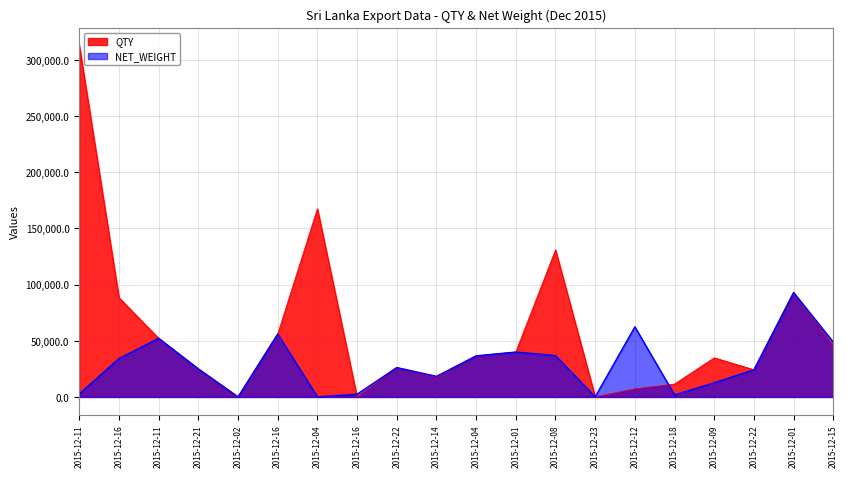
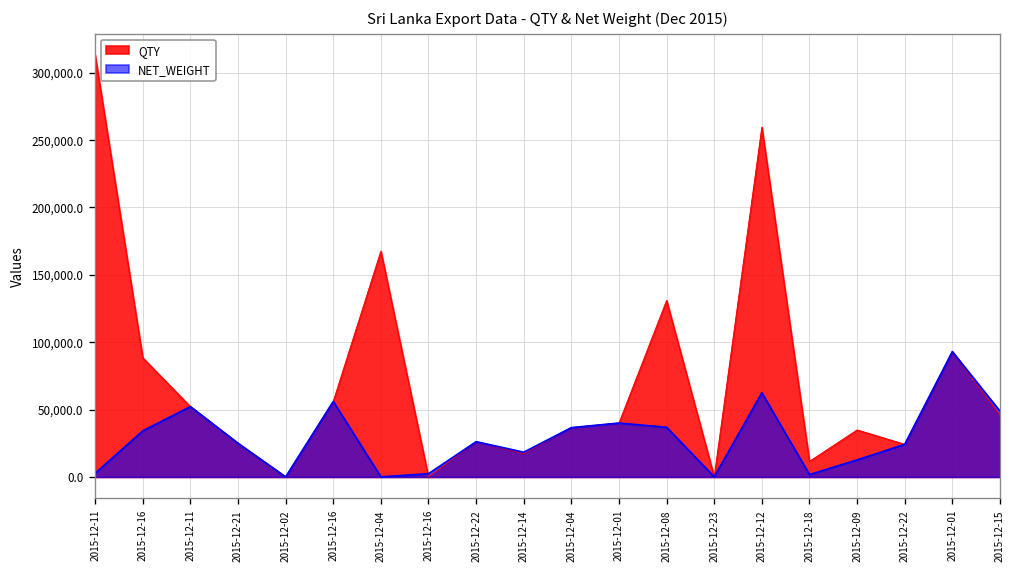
QTY, 2015-12-12: 7,000 -> 259,000
